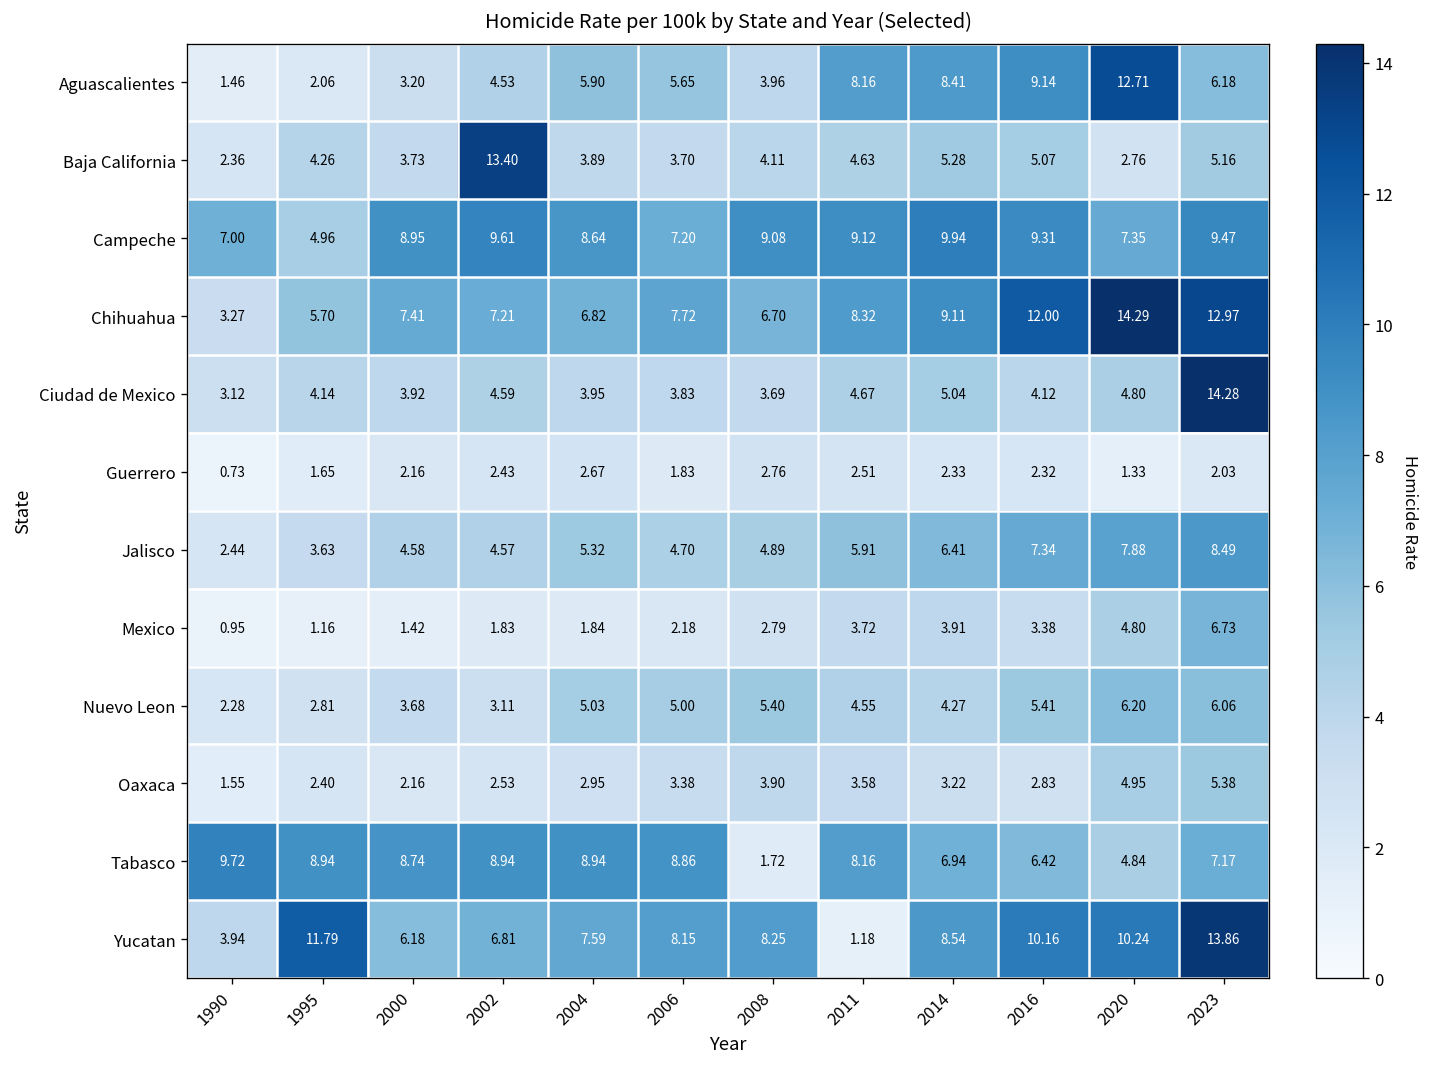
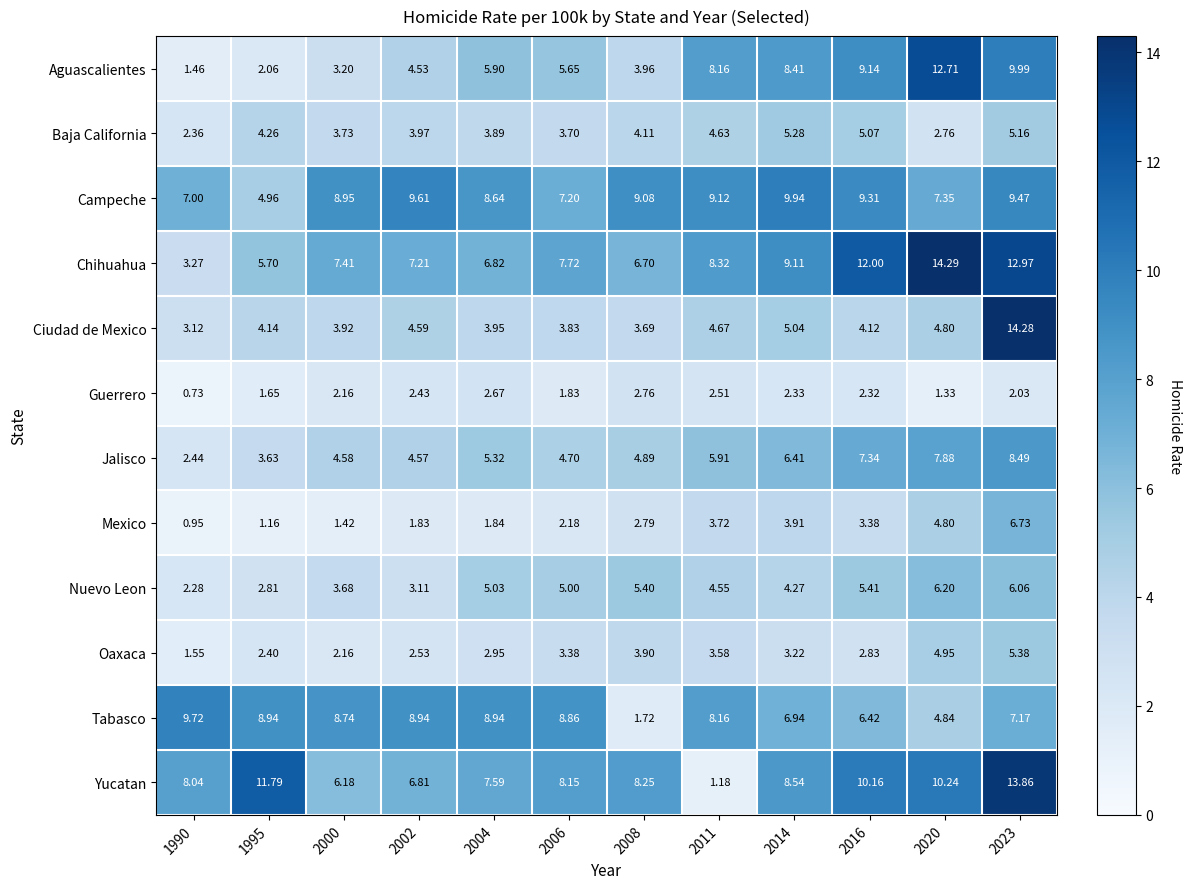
Aguascalientes, 2023: 6.18 -> 9.99
Baja California, 2002: 13.40 -> 3.97
Yucatan, 1990: 3.94 -> 8.04
